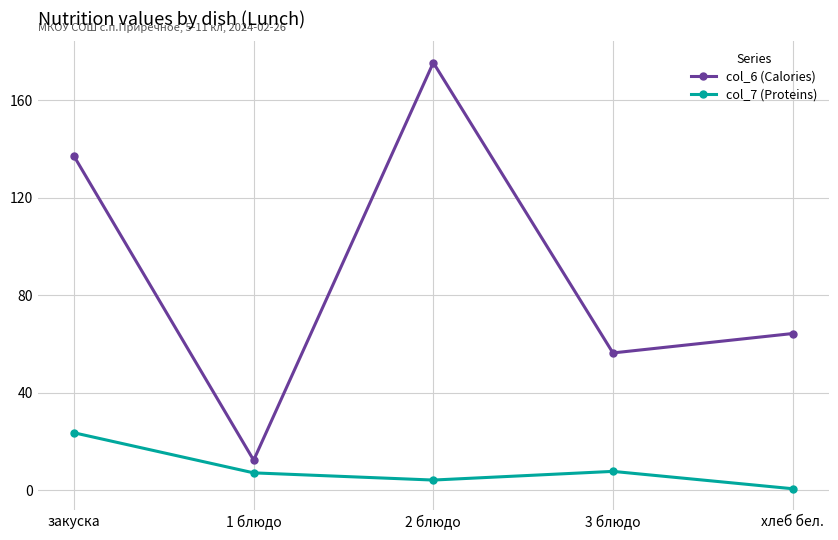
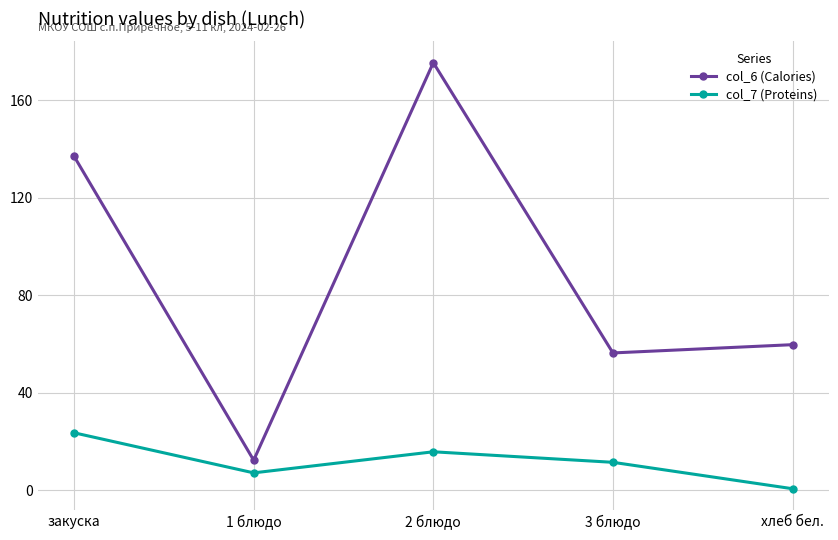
col_7 (Proteins), 2 блюдо: 4 -> 16
col_7 (Proteins), 3 блюдо: 8 -> 11
col_6 (Calories), хлеб бел.: 64 -> 60
